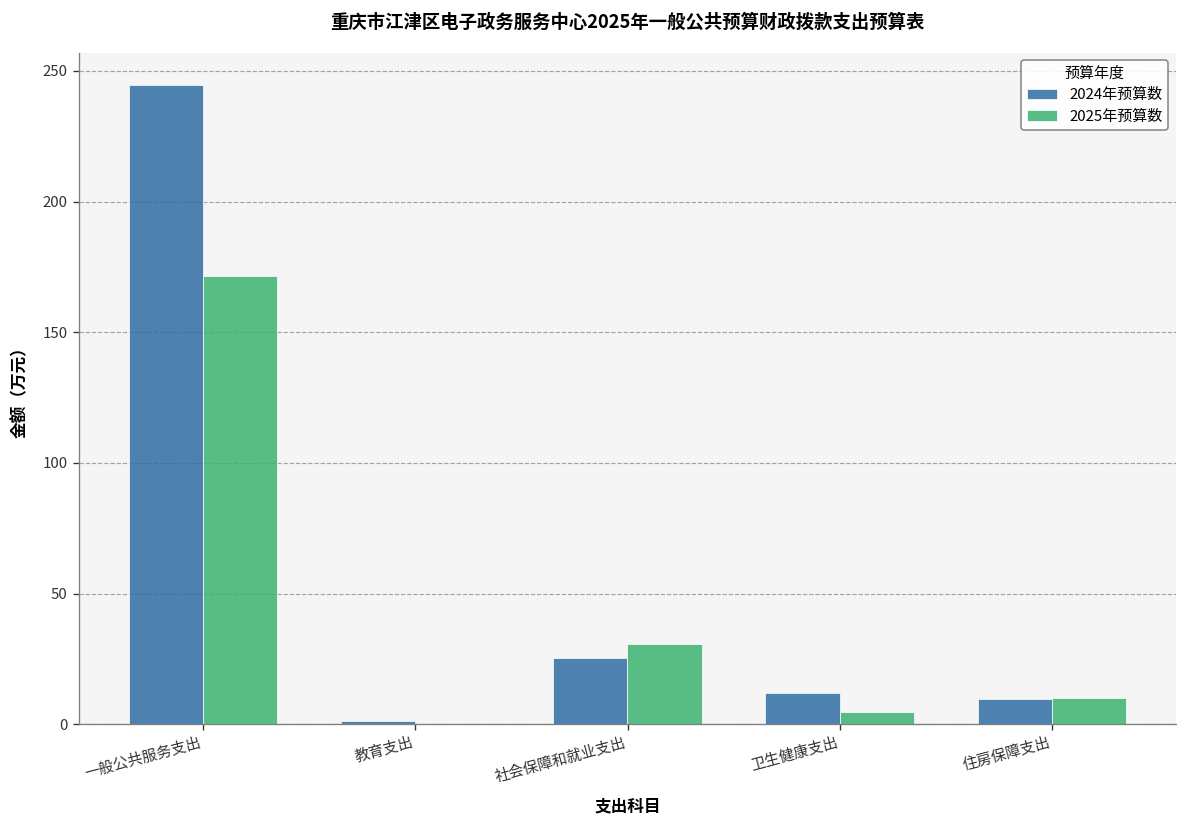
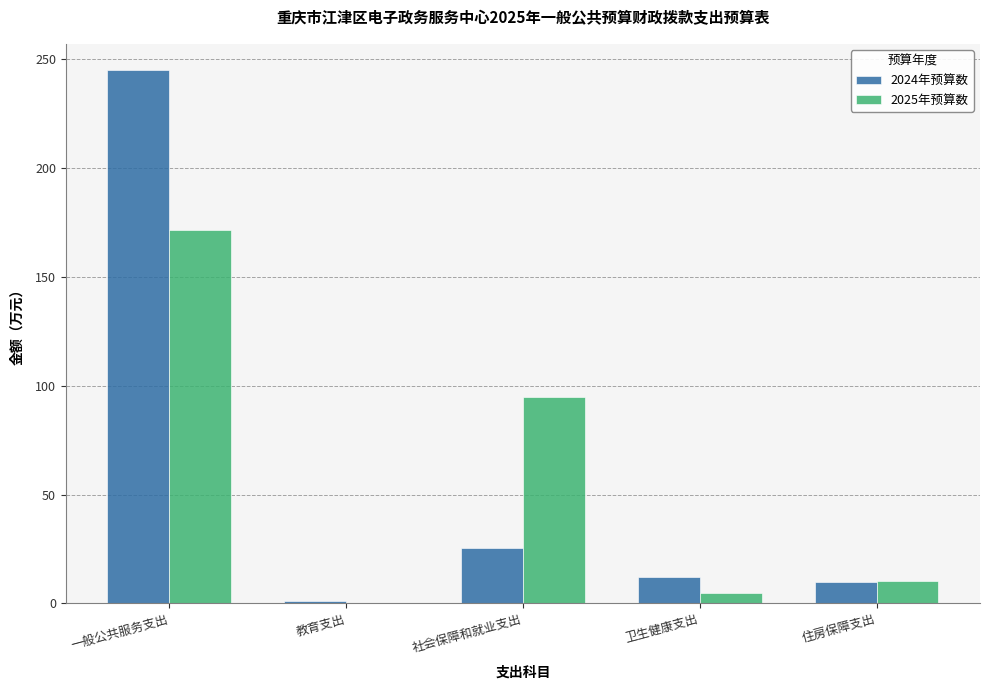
2025年预算数, 社会保障和就业支出: 31 -> 95
